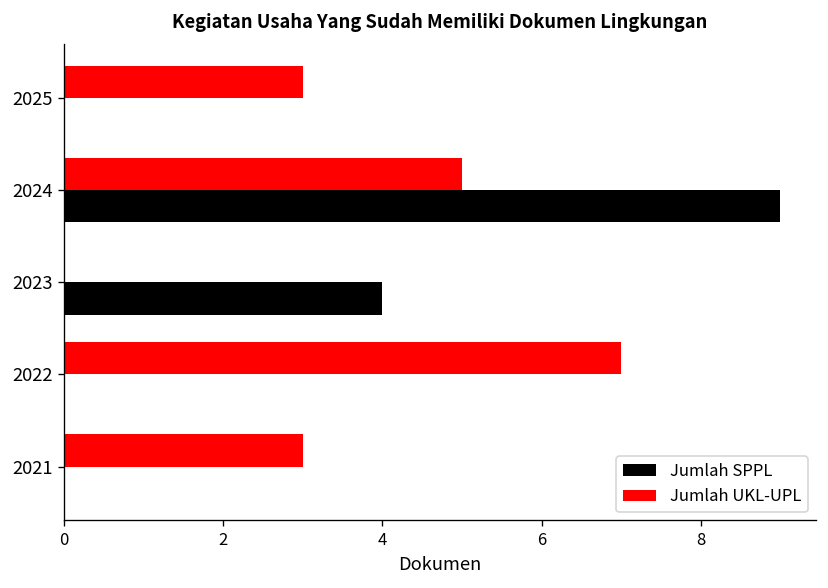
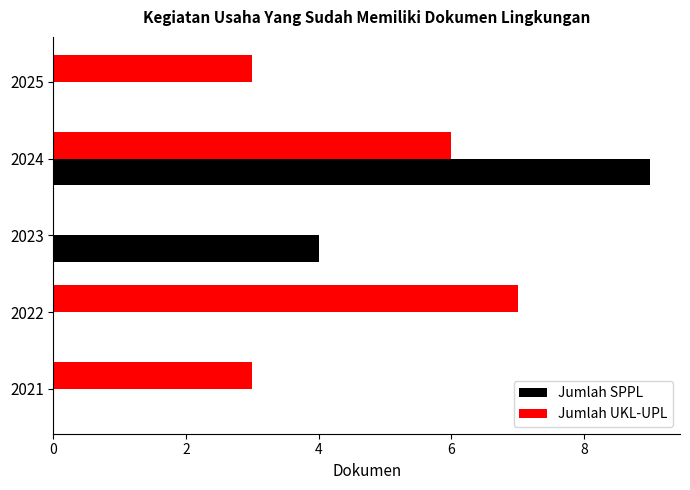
Jumlah UKL-UPL, 2024: 5 -> 6
